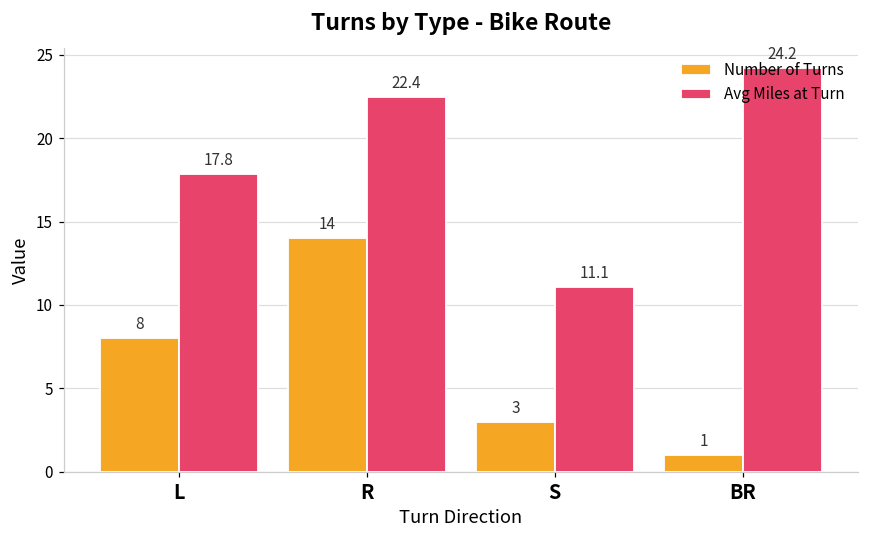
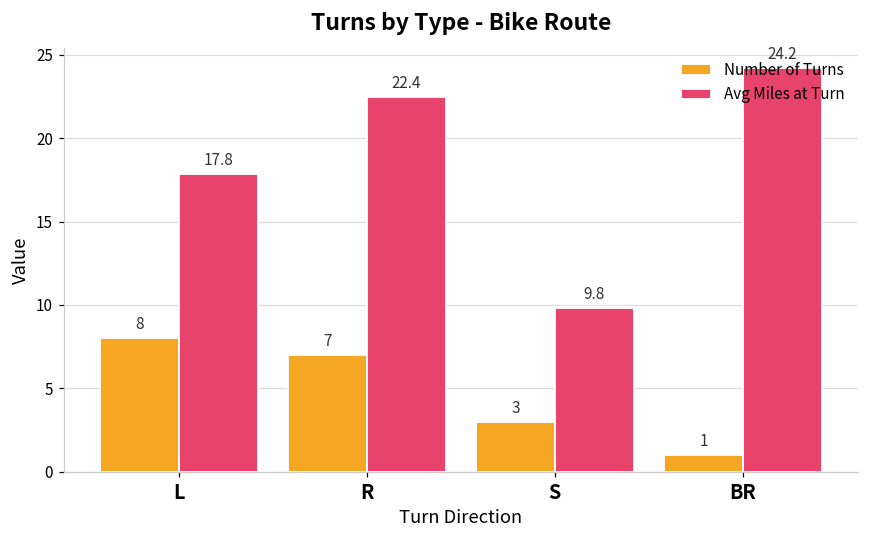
Number of Turns, R: 14 -> 7
Avg Miles at Turn, S: 11.1 -> 9.8
